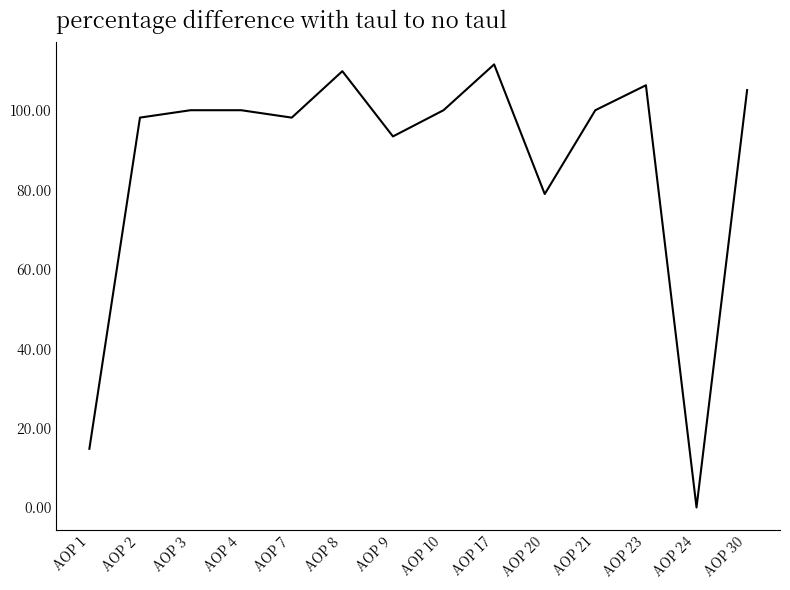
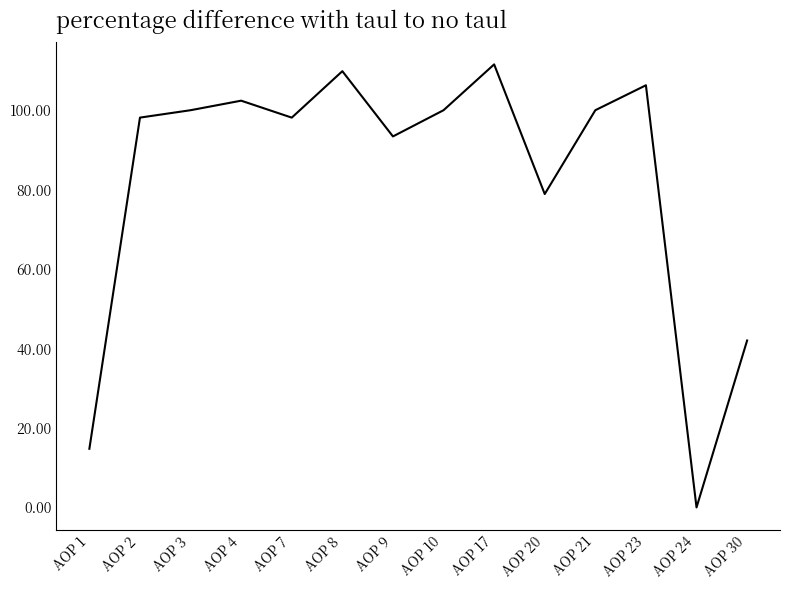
AOP 4: 100 -> 102
AOP 30: 105 -> 42
